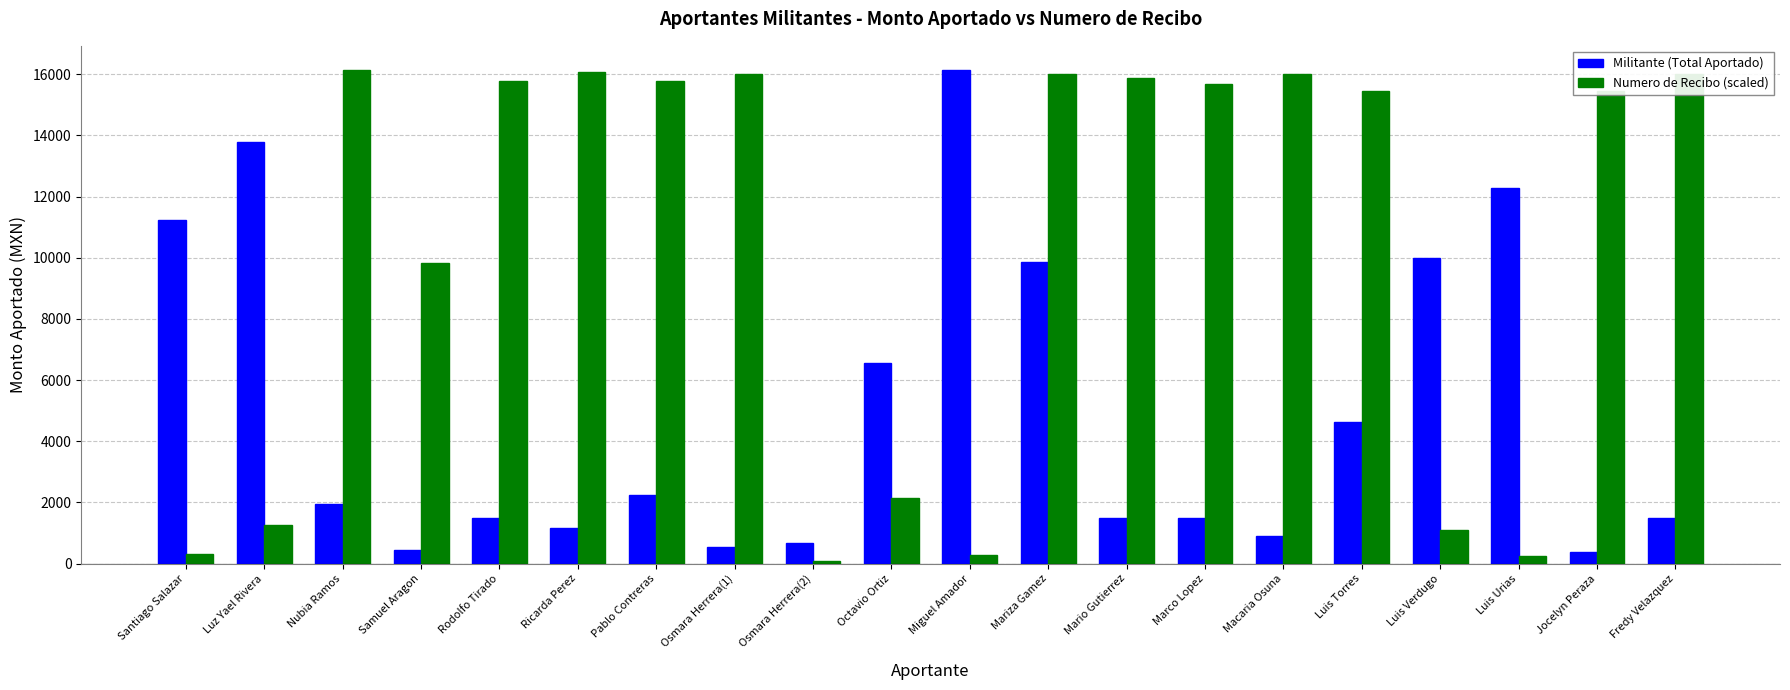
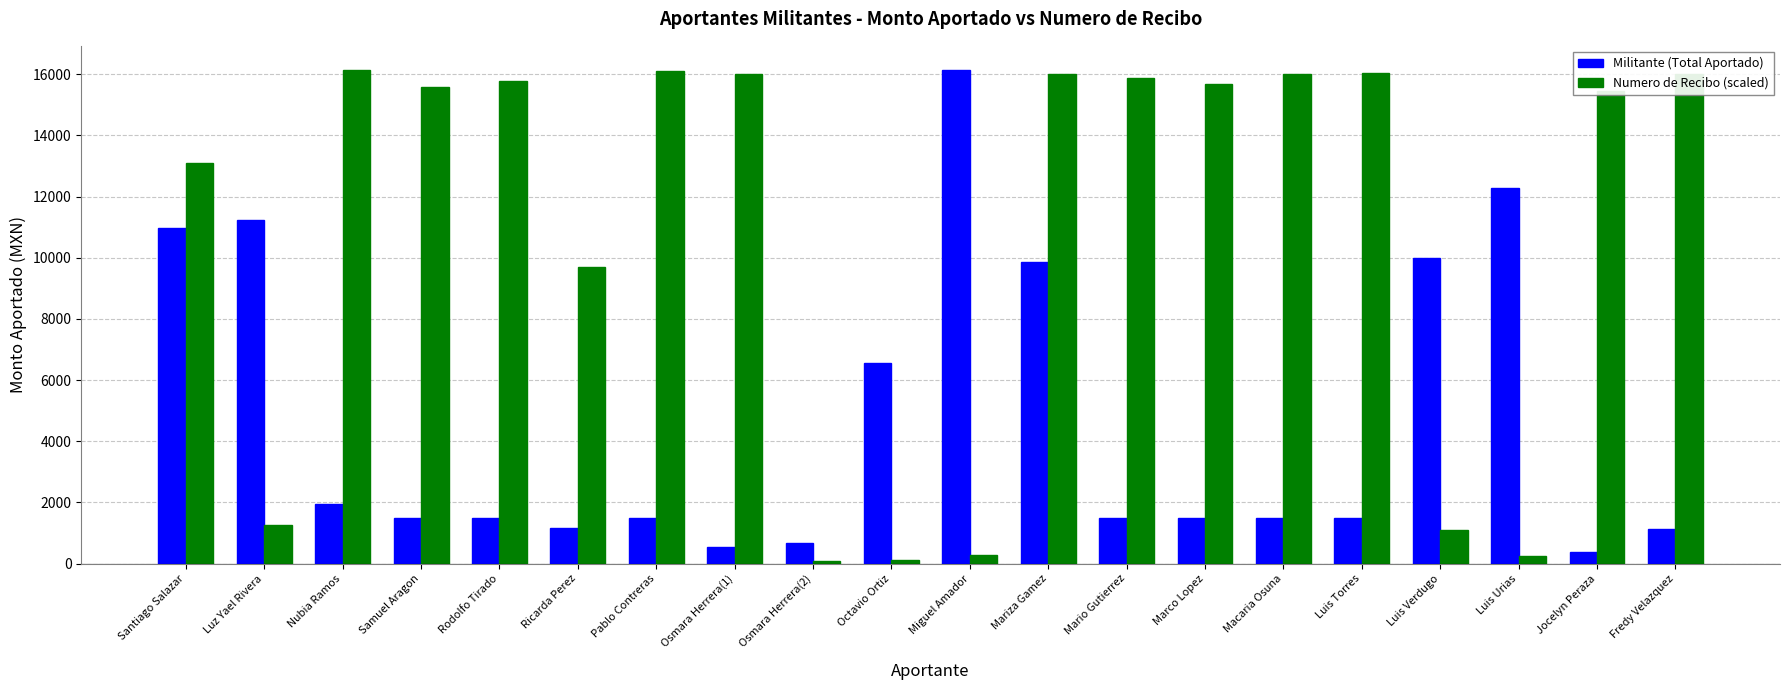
Militante (Total Aportado), Santiago Salazar: 11200 -> 11000
Numero de Recibo (scaled), Santiago Salazar: 300 -> 13100
Militante (Total Aportado), Luz Yael Rivera: 13800 -> 11200
Militante (Total Aportado), Samuel Aragon: 500 -> 1500
Numero de Recibo (scaled), Samuel Aragon: 9800 -> 15600
Numero de Recibo (scaled), Ricarda Perez: 16100 -> 9700
Militante (Total Aportado), Pablo Contreras: 2200 -> 1500
Numero de Recibo (scaled), Pablo Contreras: 15800 -> 16100
Numero de Recibo (scaled), Octavio Ortiz: 2100 -> 100
Militante (Total Aportado), Macaria Osuna: 900 -> 1500
Militante (Total Aportado), Luis Torres: 4600 -> 1500
Numero de Recibo (scaled), Luis Torres: 15400 -> 16000
Militante (Total Aportado), Fredy Velazquez: 1500 -> 1100
